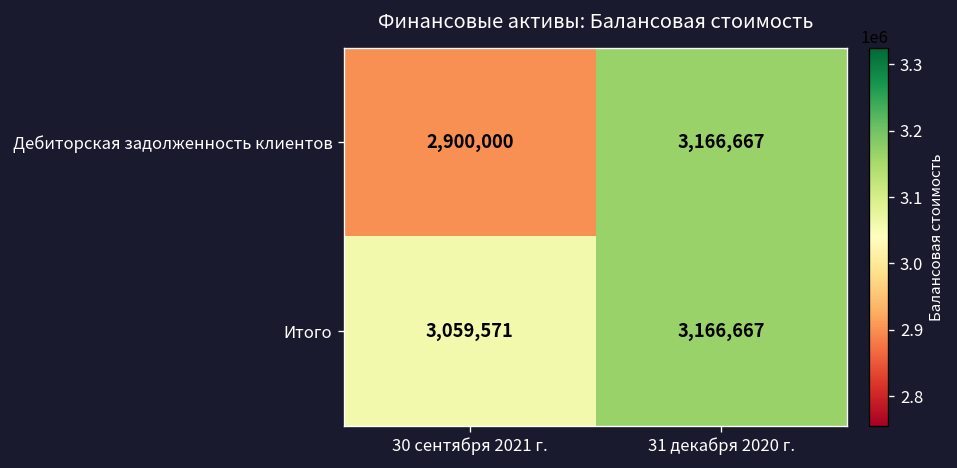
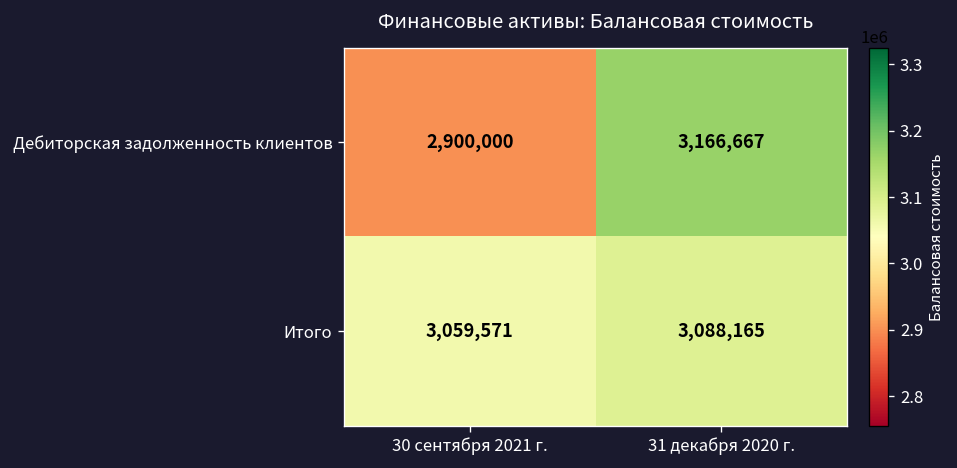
Итого, 31 декабря 2020 г.: 3,166,667 -> 3,088,165
